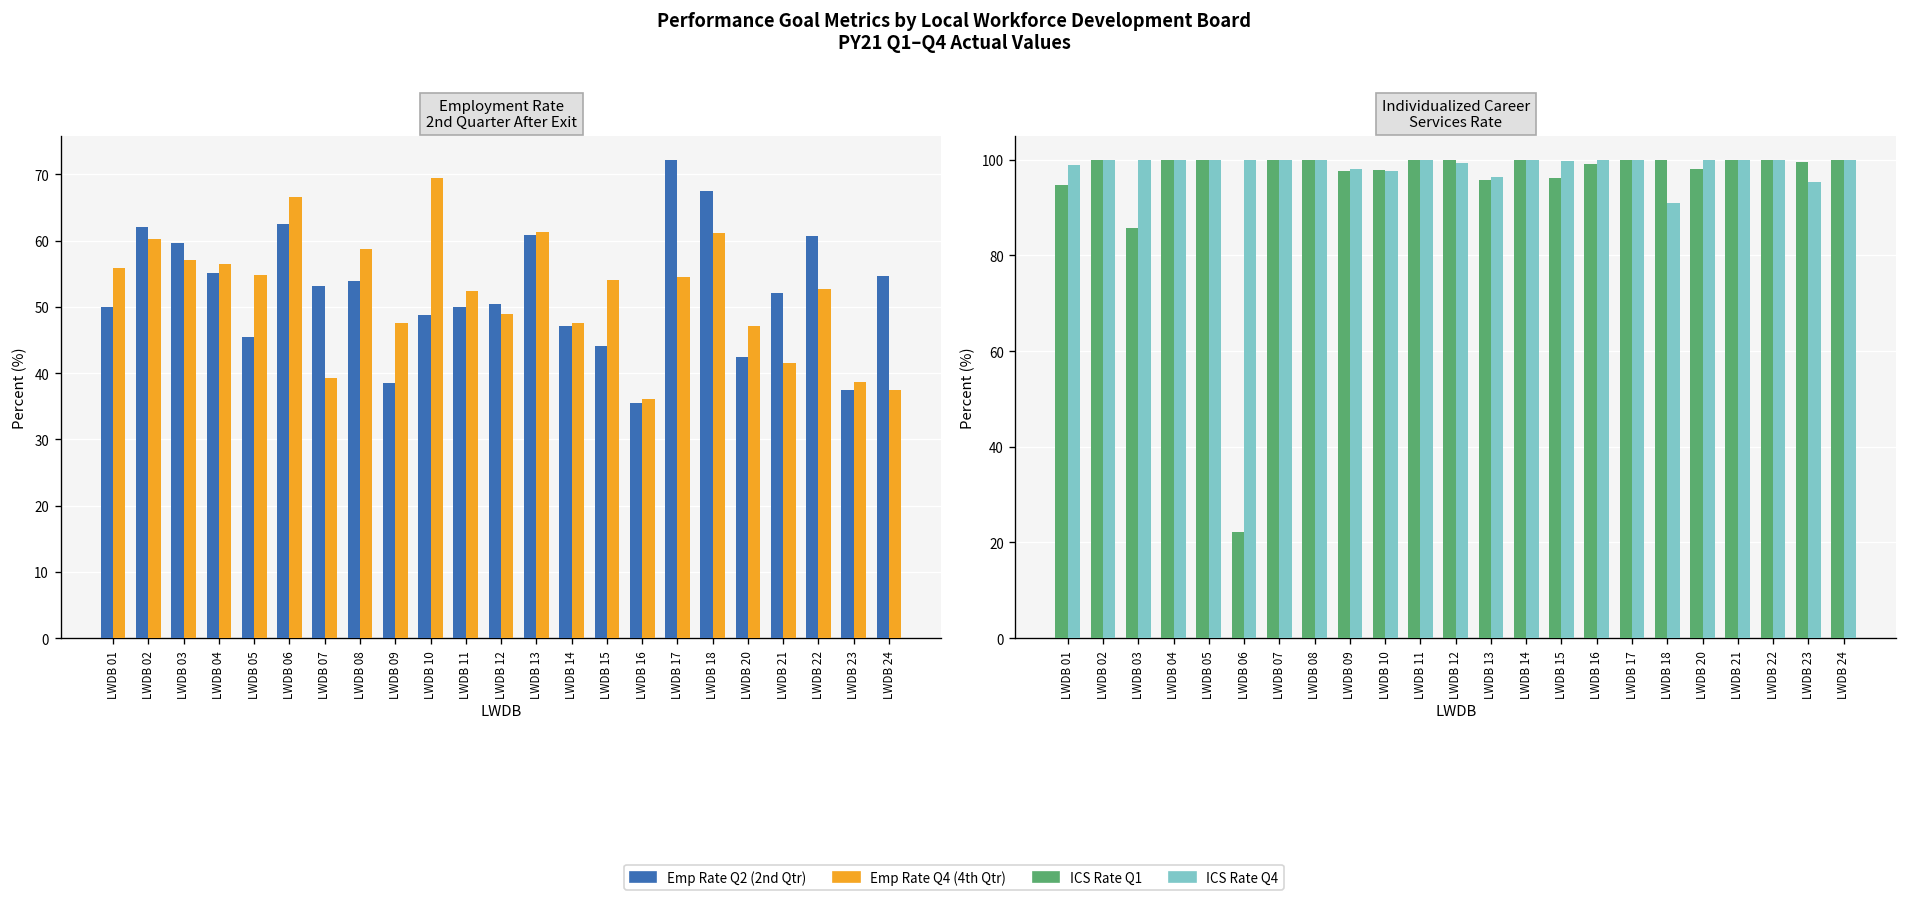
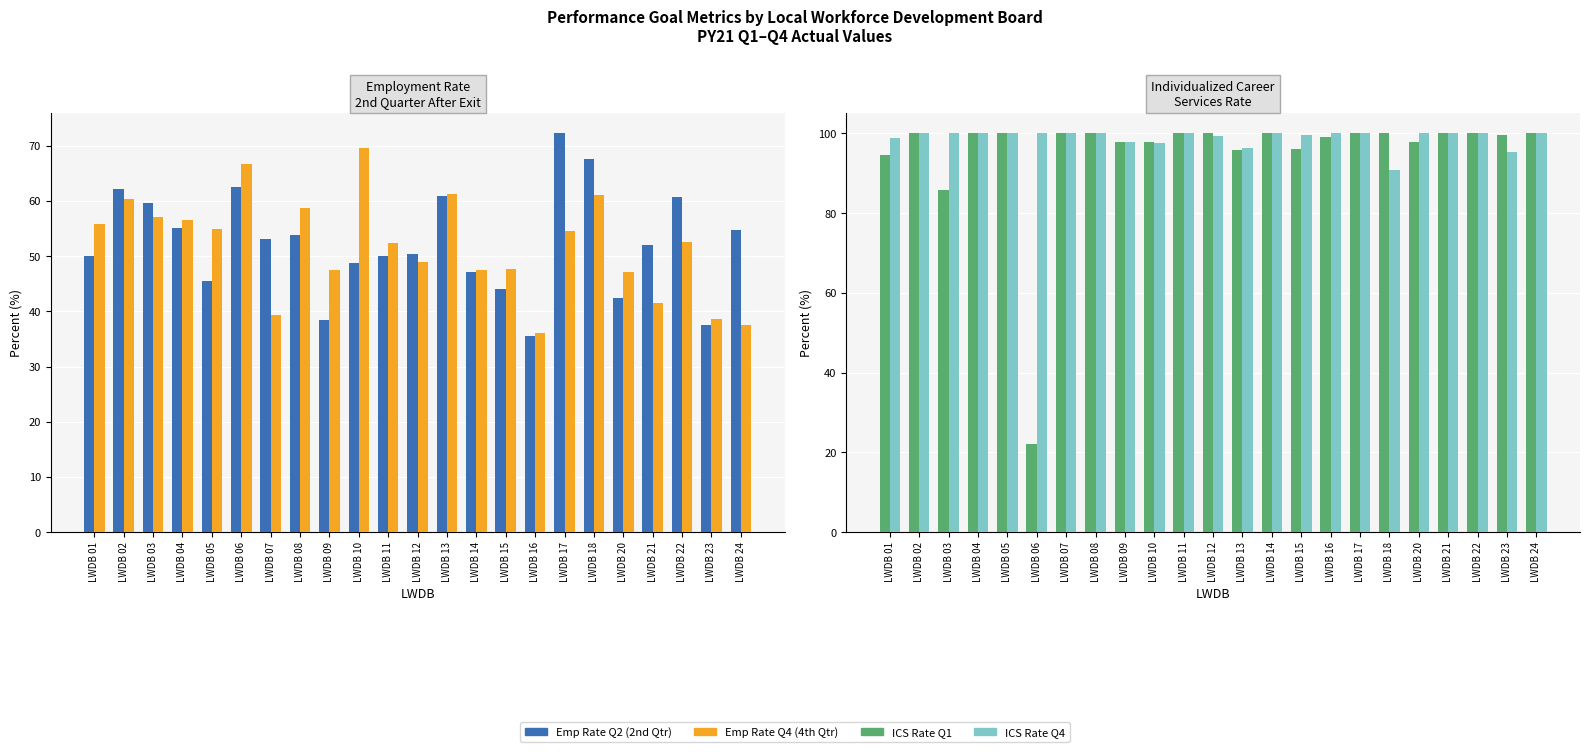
Employment Rate 2nd Quarter After Exit, Emp Rate Q4 (4th Qtr), LWDB 15: 54 -> 48
